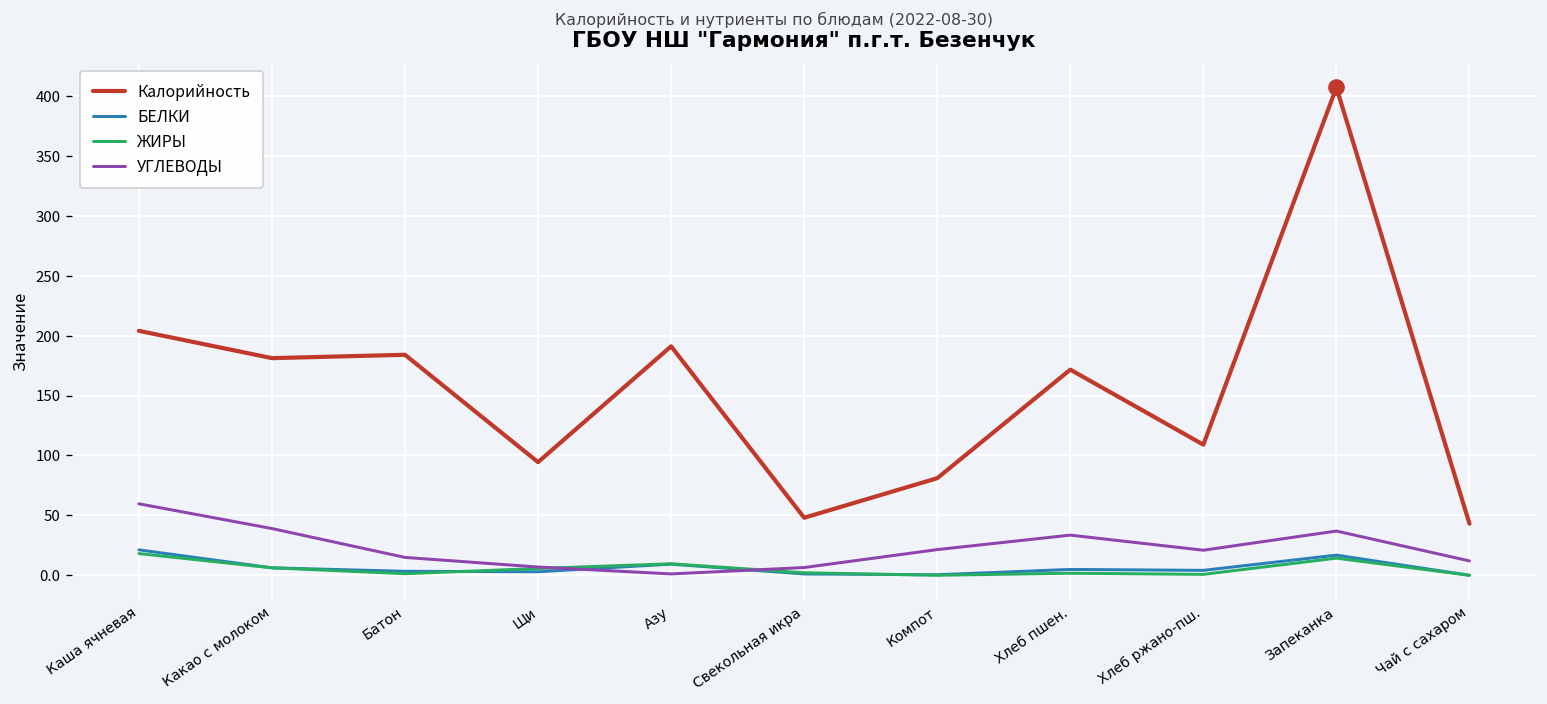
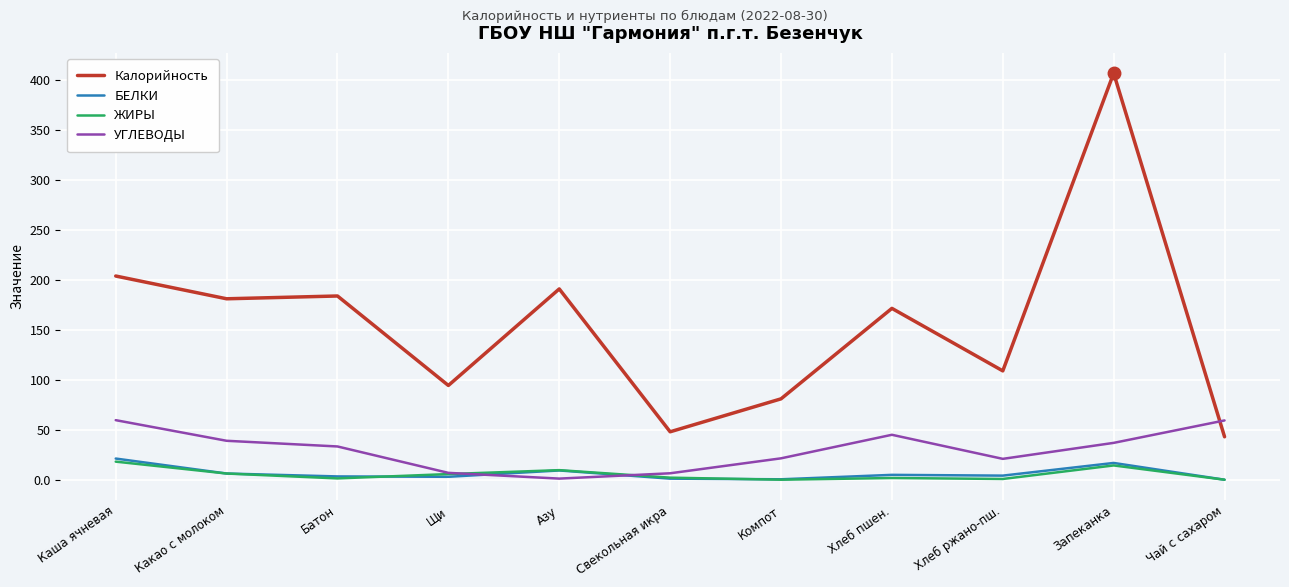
УГЛЕВОДЫ, Батон: 10 -> 30
УГЛЕВОДЫ, Хлеб пшен.: 30 -> 50
УГЛЕВОДЫ, Чай с сахаром: 10 -> 60
